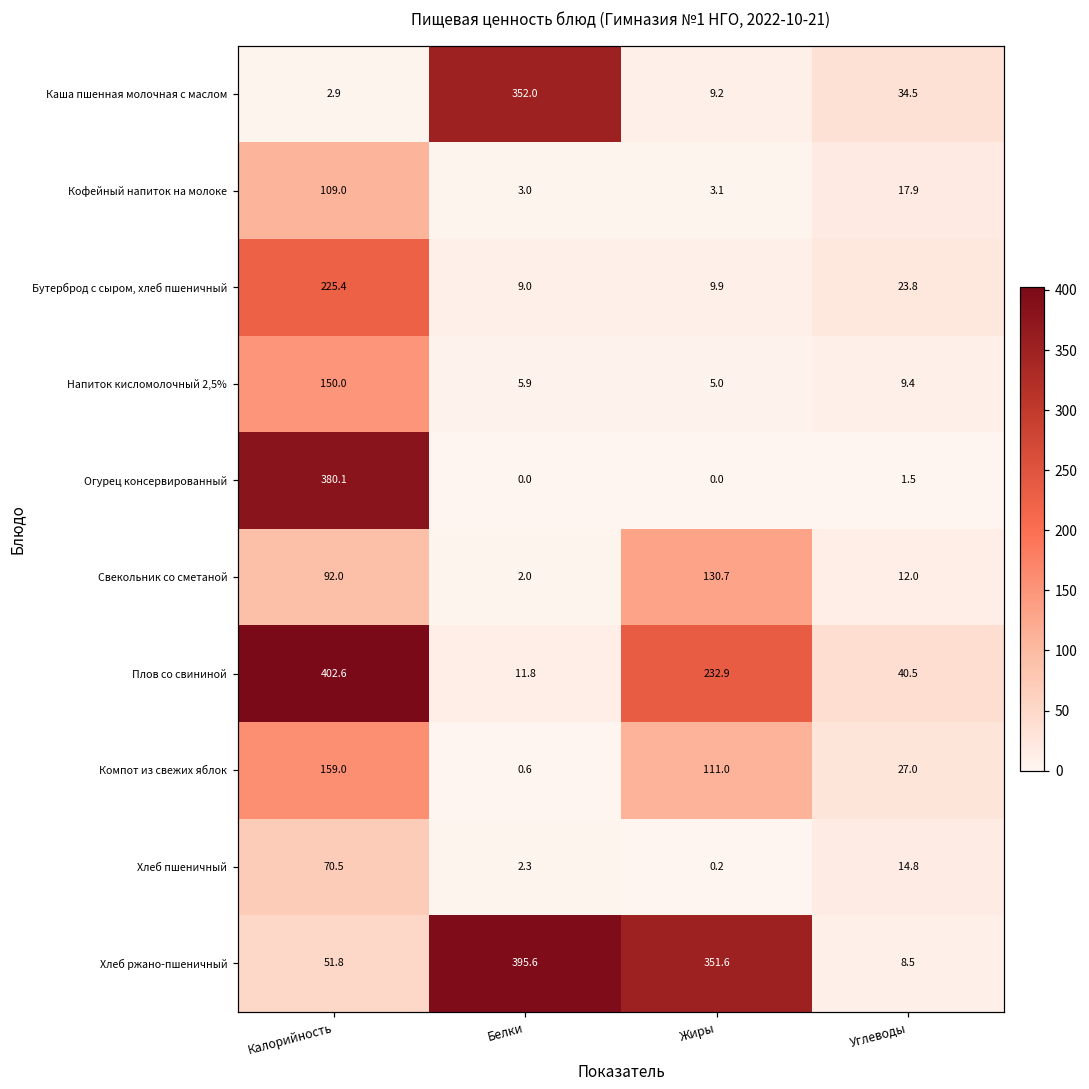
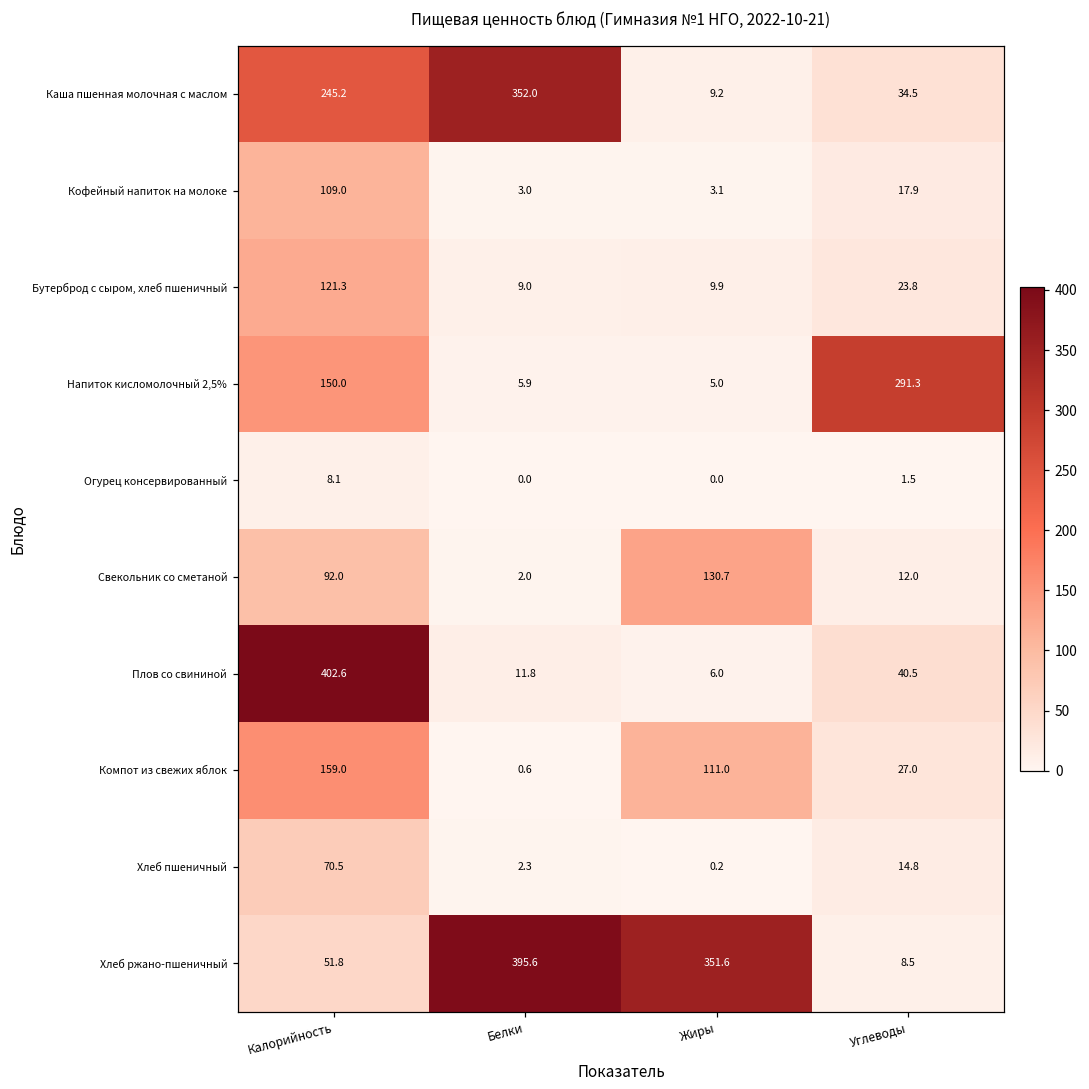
Каша пшенная молочная с маслом, Калорийность: 2.9 -> 245.2
Бутерброд с сыром, хлеб пшеничный, Калорийность: 225.4 -> 121.3
Напиток кисломолочный 2,5%, Углеводы: 9.4 -> 291.3
Огурец консервированный, Калорийность: 380.1 -> 8.1
Плов со свининой, Жиры: 232.9 -> 6.0
